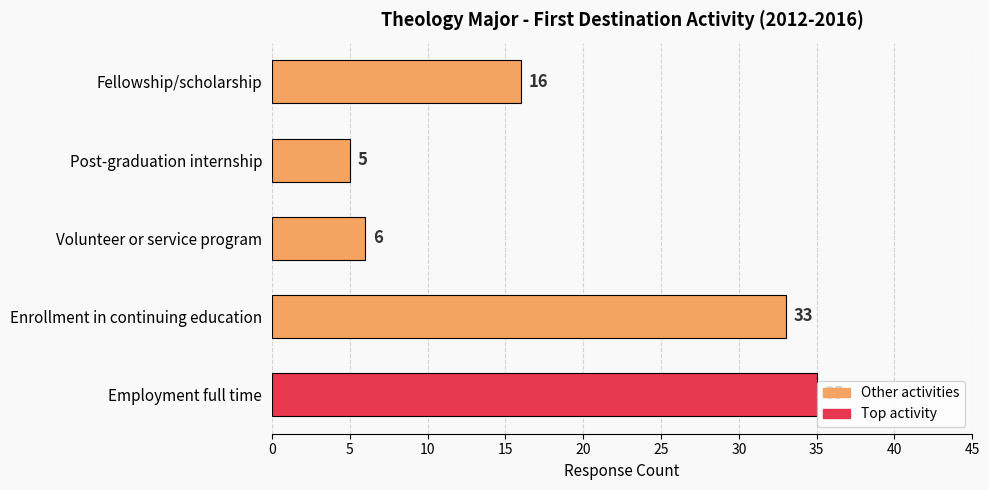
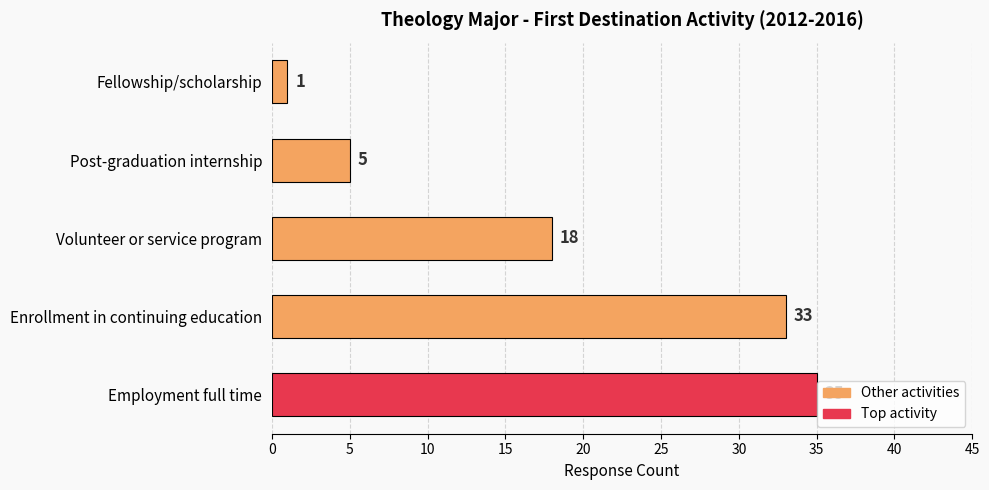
Fellowship/scholarship: 16 -> 1
Volunteer or service program: 6 -> 18
